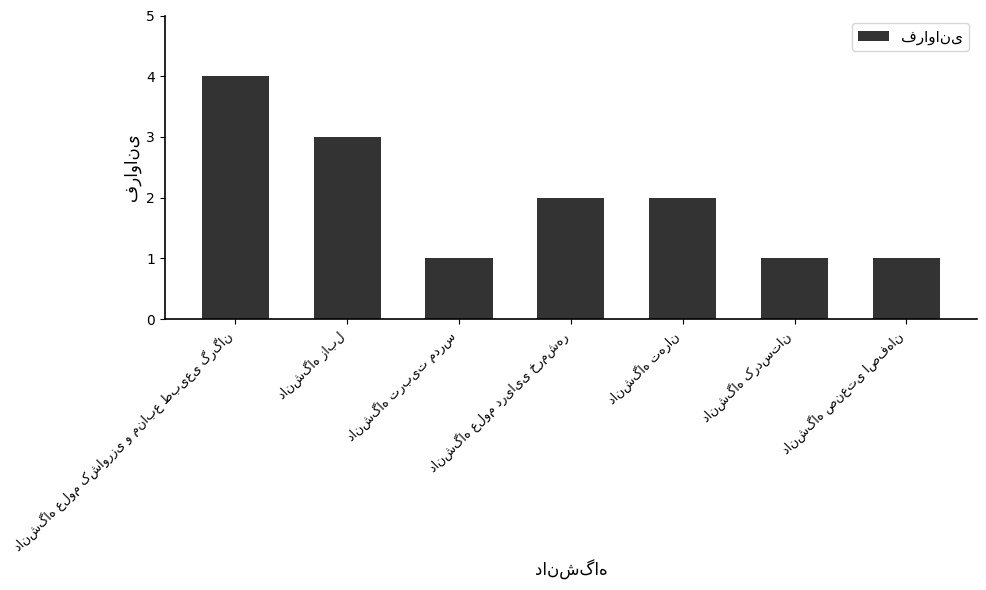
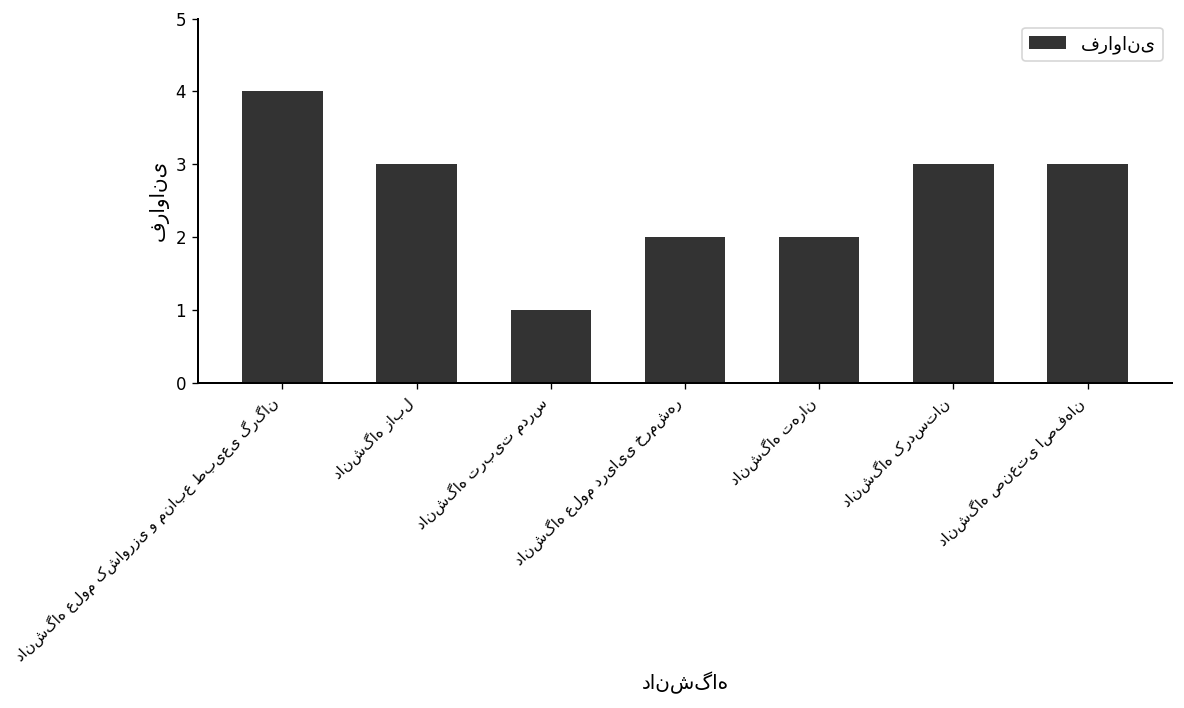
دانشگاه کردستان: 1 -> 3
دانشگاه صنعتی اصفهان: 1 -> 3
